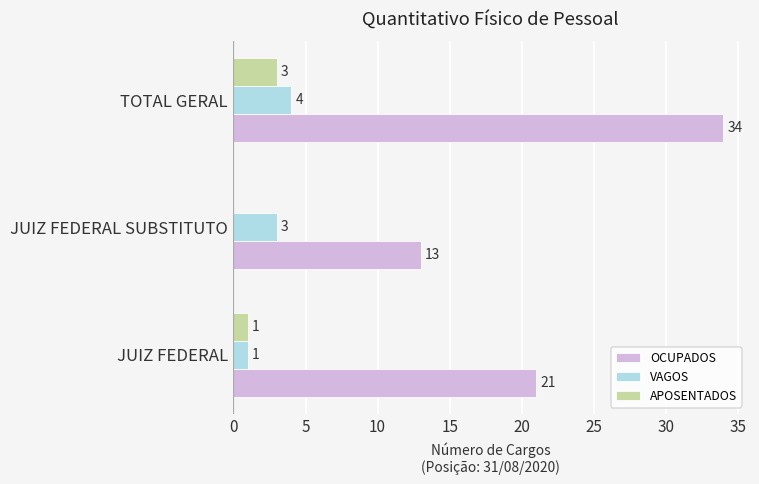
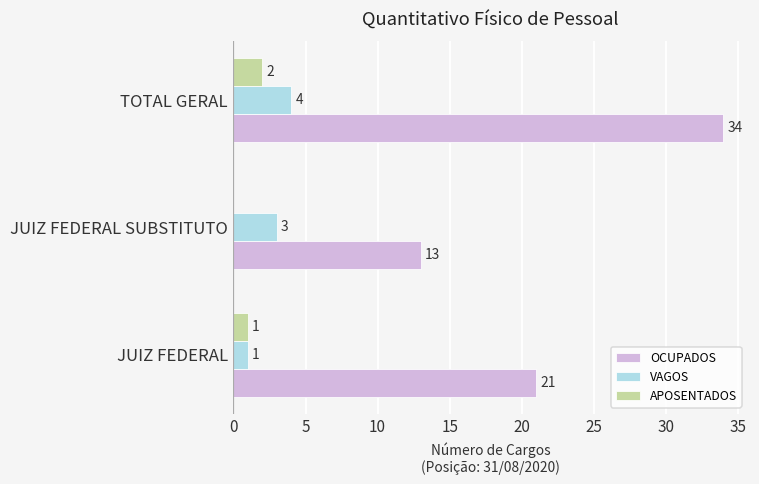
APOSENTADOS, TOTAL GERAL: 3 -> 2
